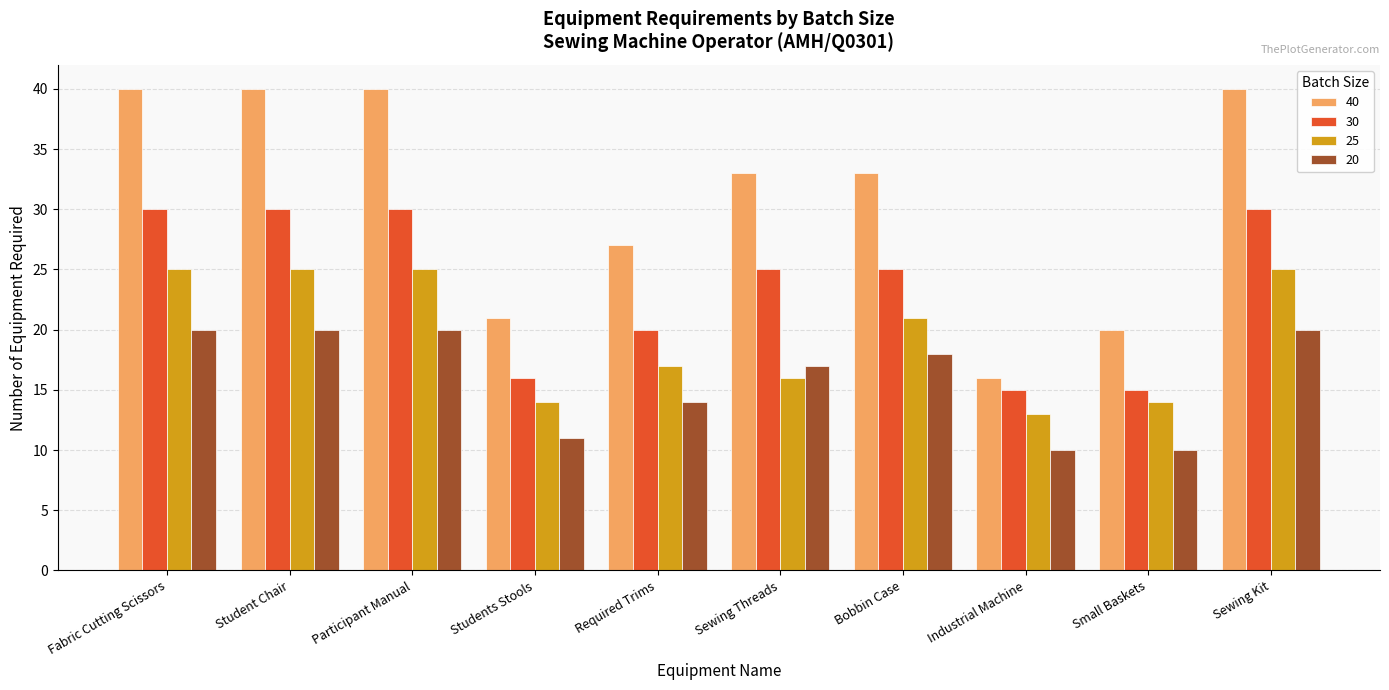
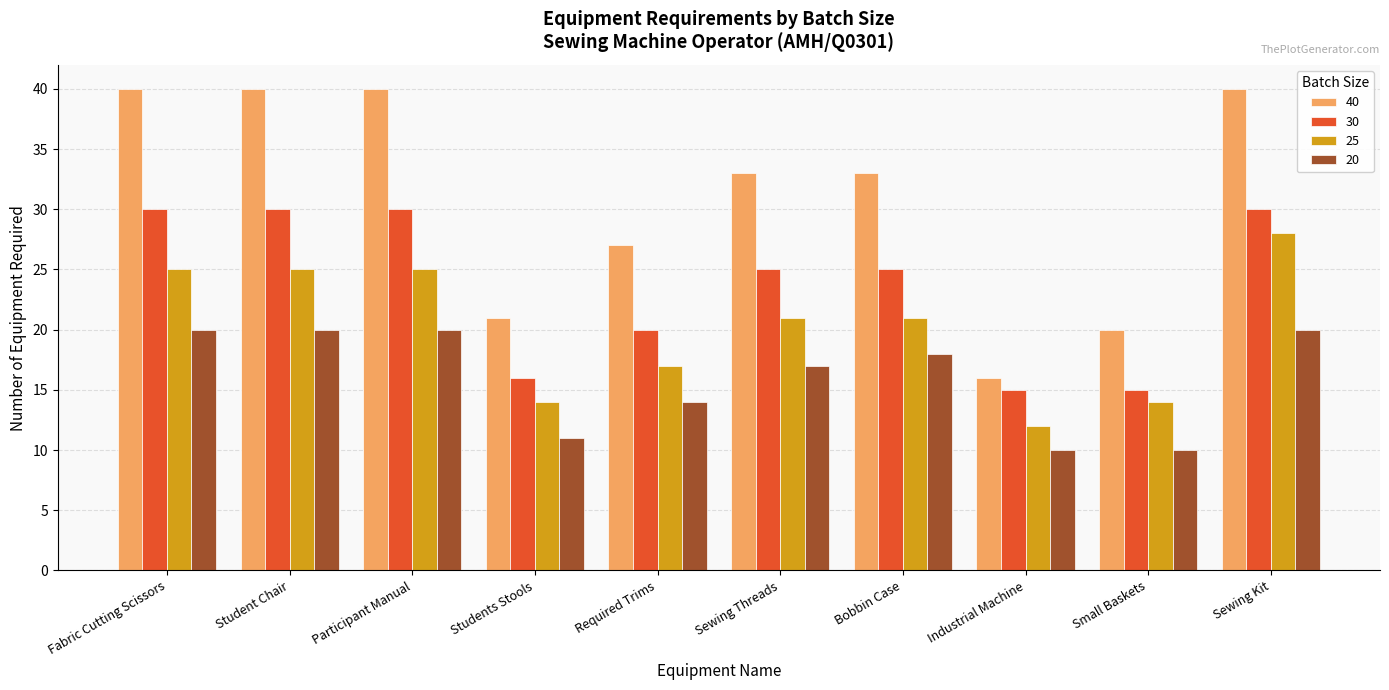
25, Sewing Threads: 16 -> 21
25, Industrial Machine: 13 -> 12
25, Sewing Kit: 25 -> 28
